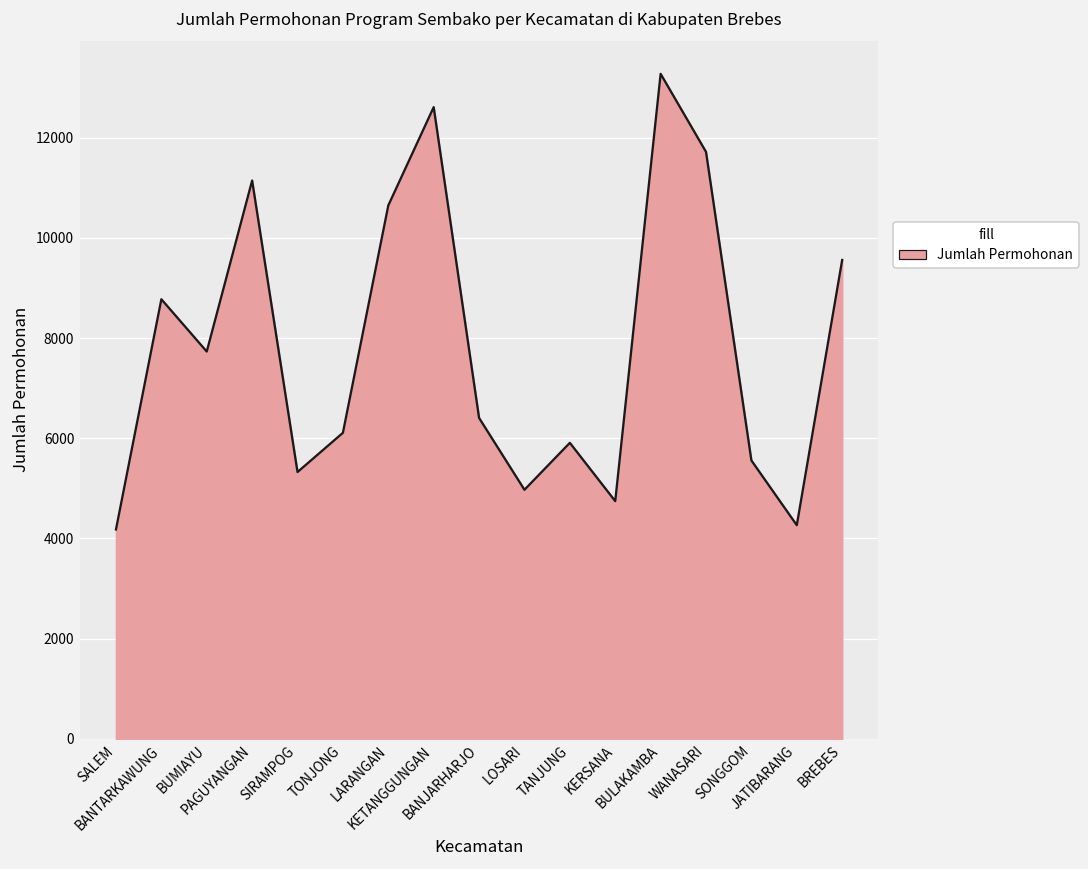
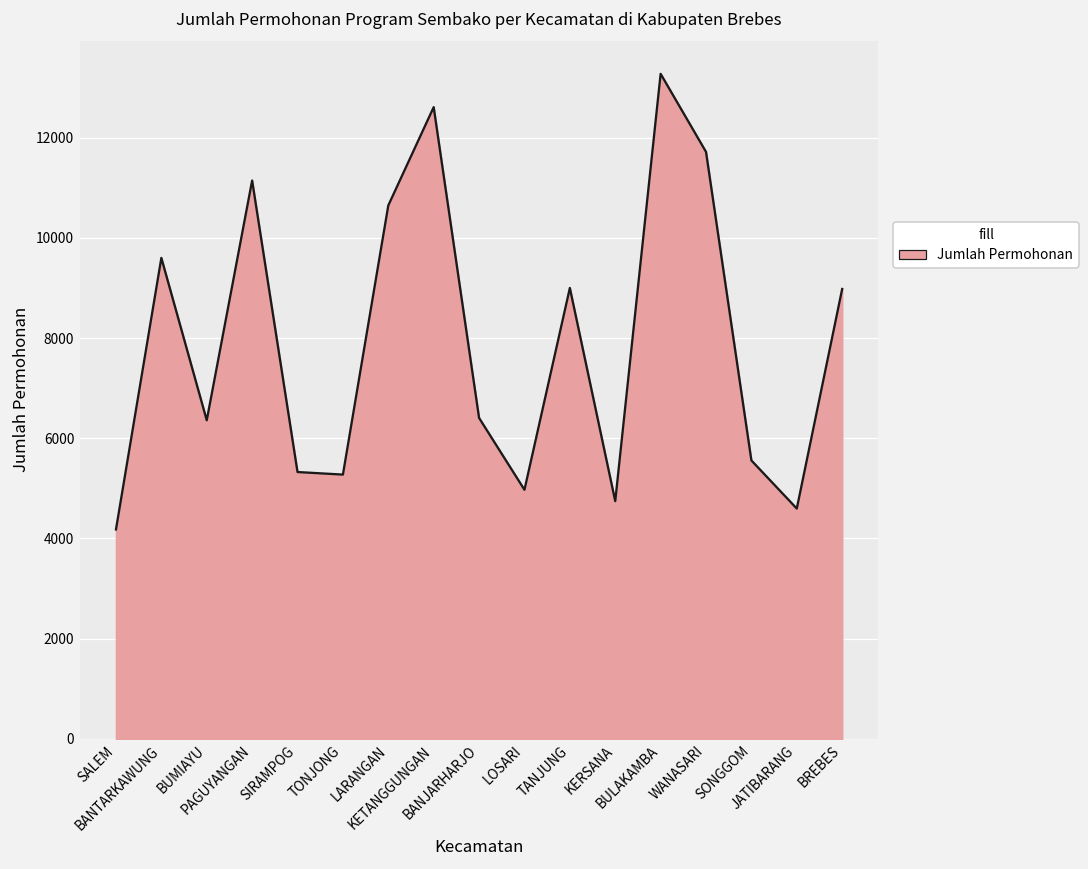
BANTARKAWUNG: 8800 -> 9600
BUMIAYU: 7700 -> 6400
TONJONG: 6100 -> 5300
TANJUNG: 5900 -> 9000
JATIBARANG: 4300 -> 4600
BREBES: 9600 -> 9000
